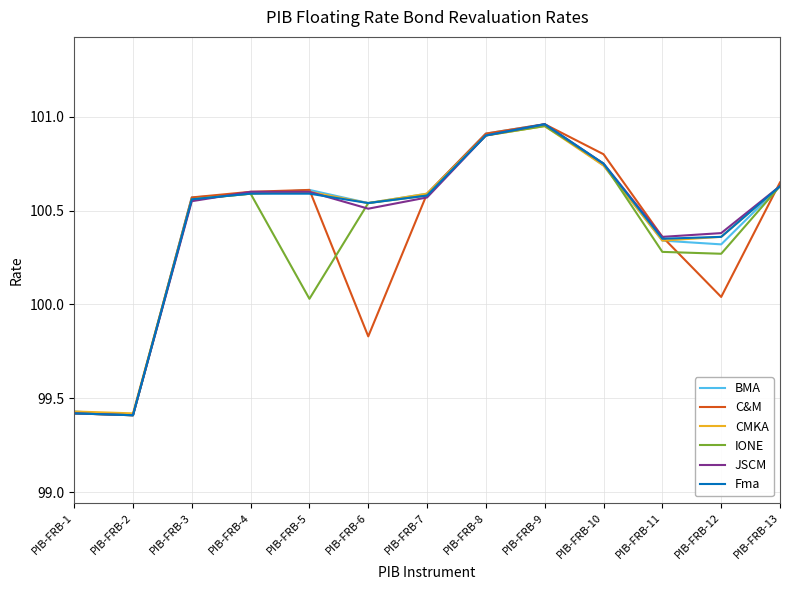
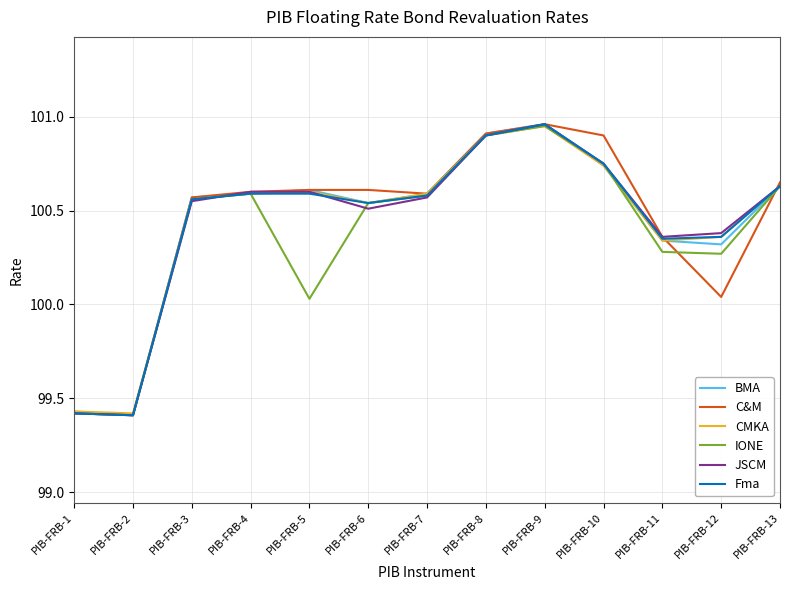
C&M, PIB-FRB-6: 99.83 -> 100.61
C&M, PIB-FRB-10: 100.8 -> 100.9
